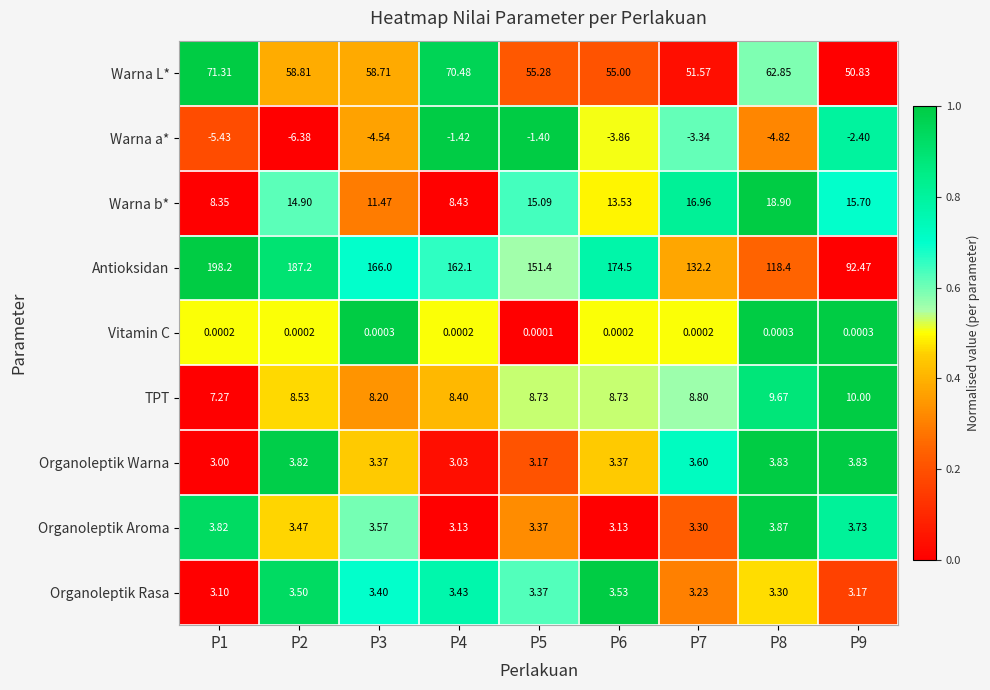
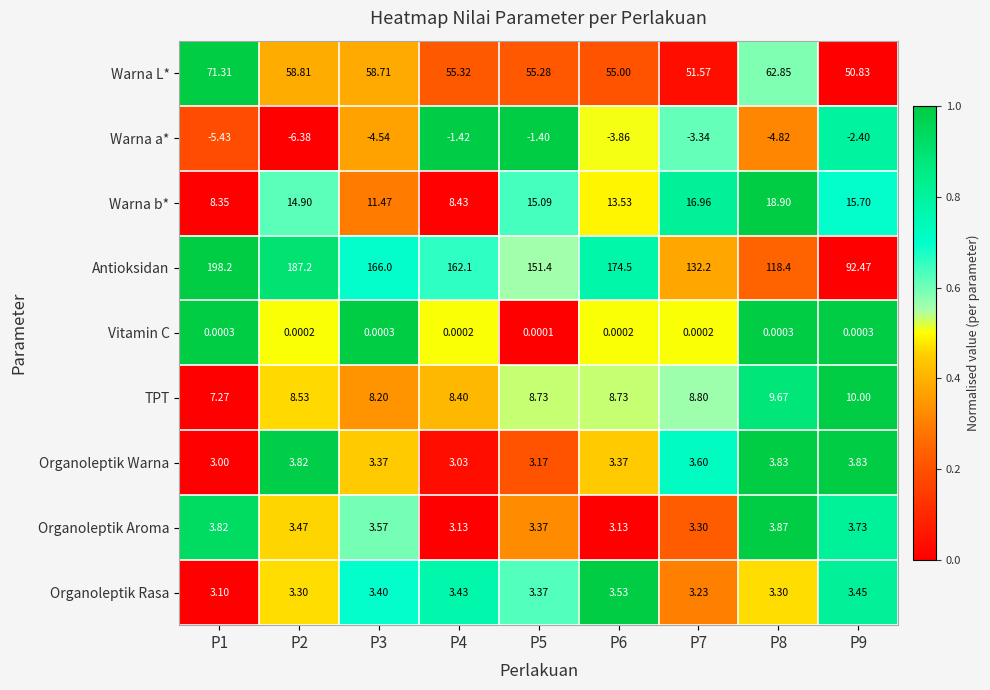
Warna L*, P4: 70.48 -> 55.32
Vitamin C, P1: 0.0002 -> 0.0003
Organoleptik Rasa, P2: 3.50 -> 3.30
Organoleptik Rasa, P9: 3.17 -> 3.45
